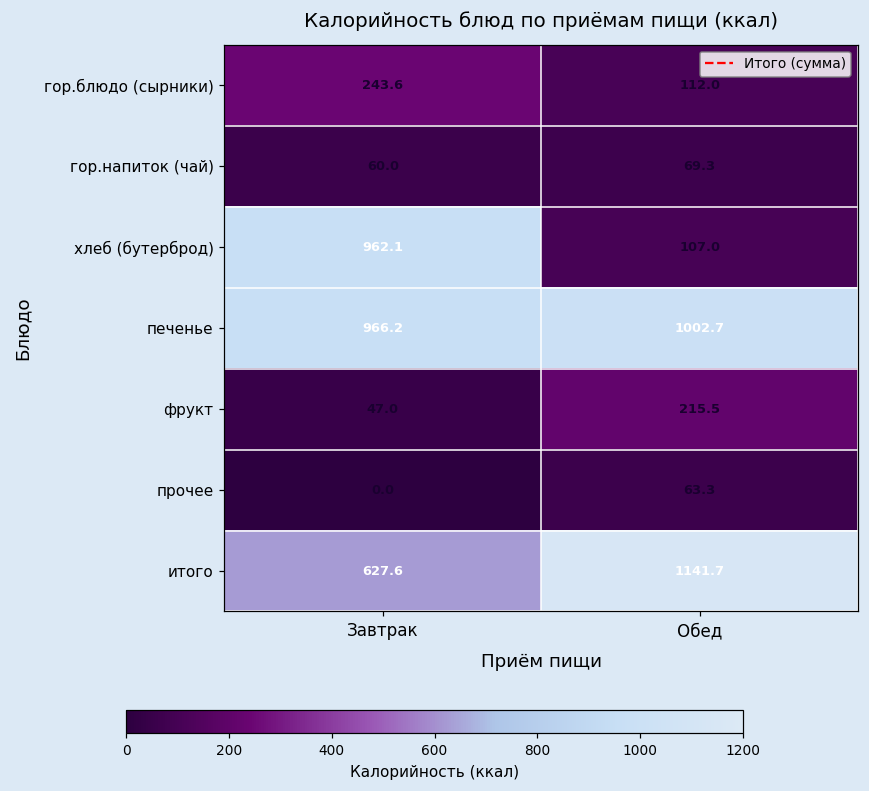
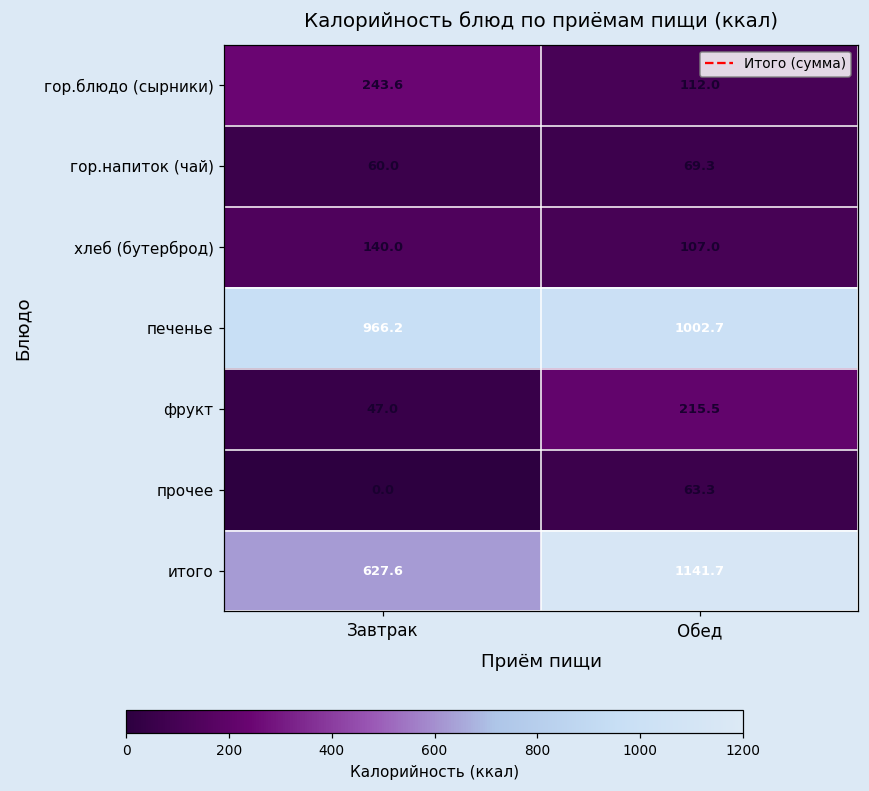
хлеб (бутерброд), Завтрак: 962.1 -> 140.0
